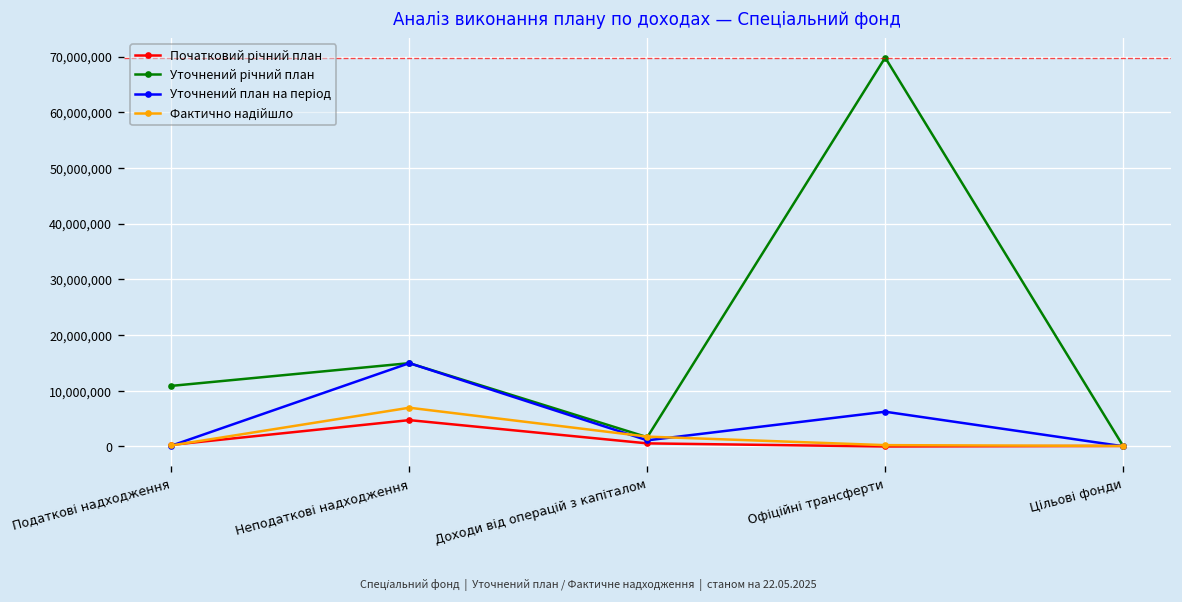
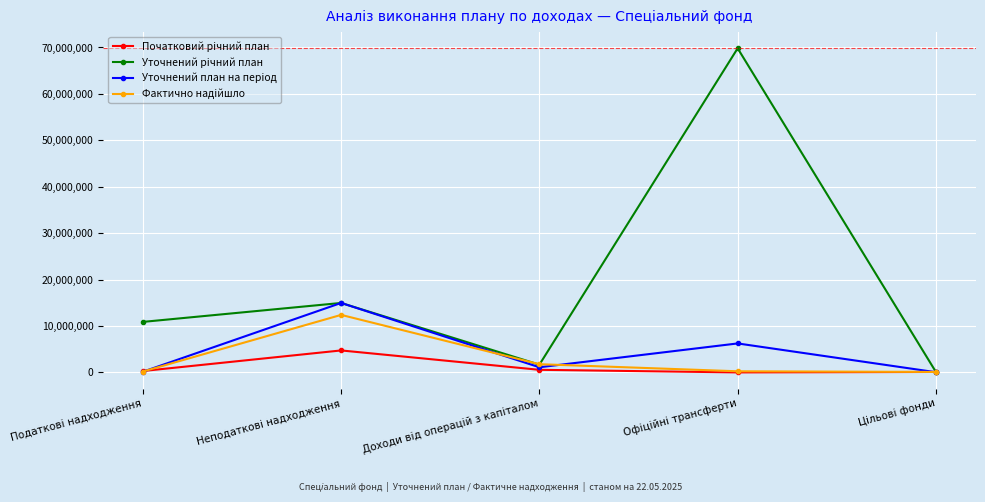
Фактично надійшло, Неподаткові надходження: 7,000,000 -> 12,000,000
